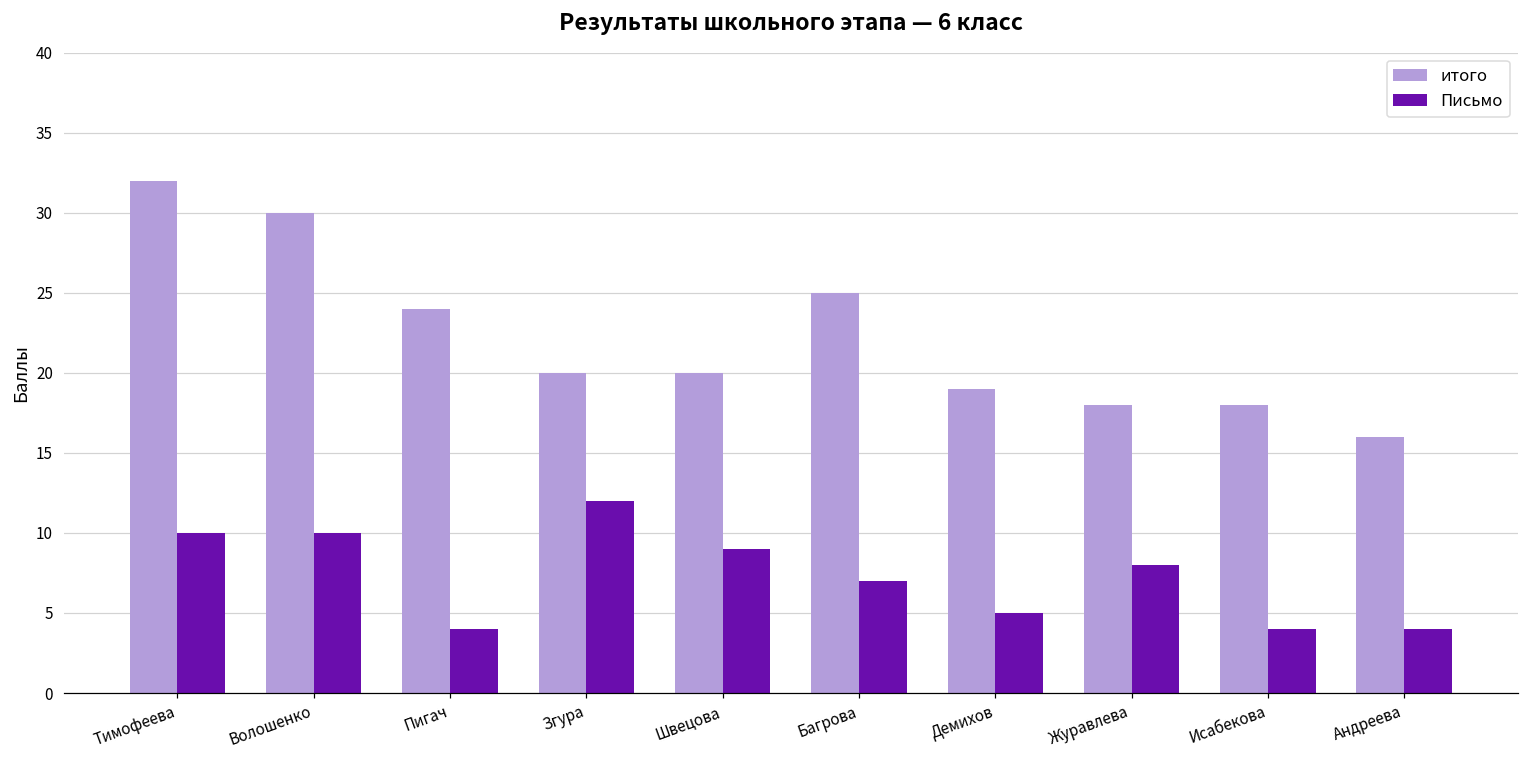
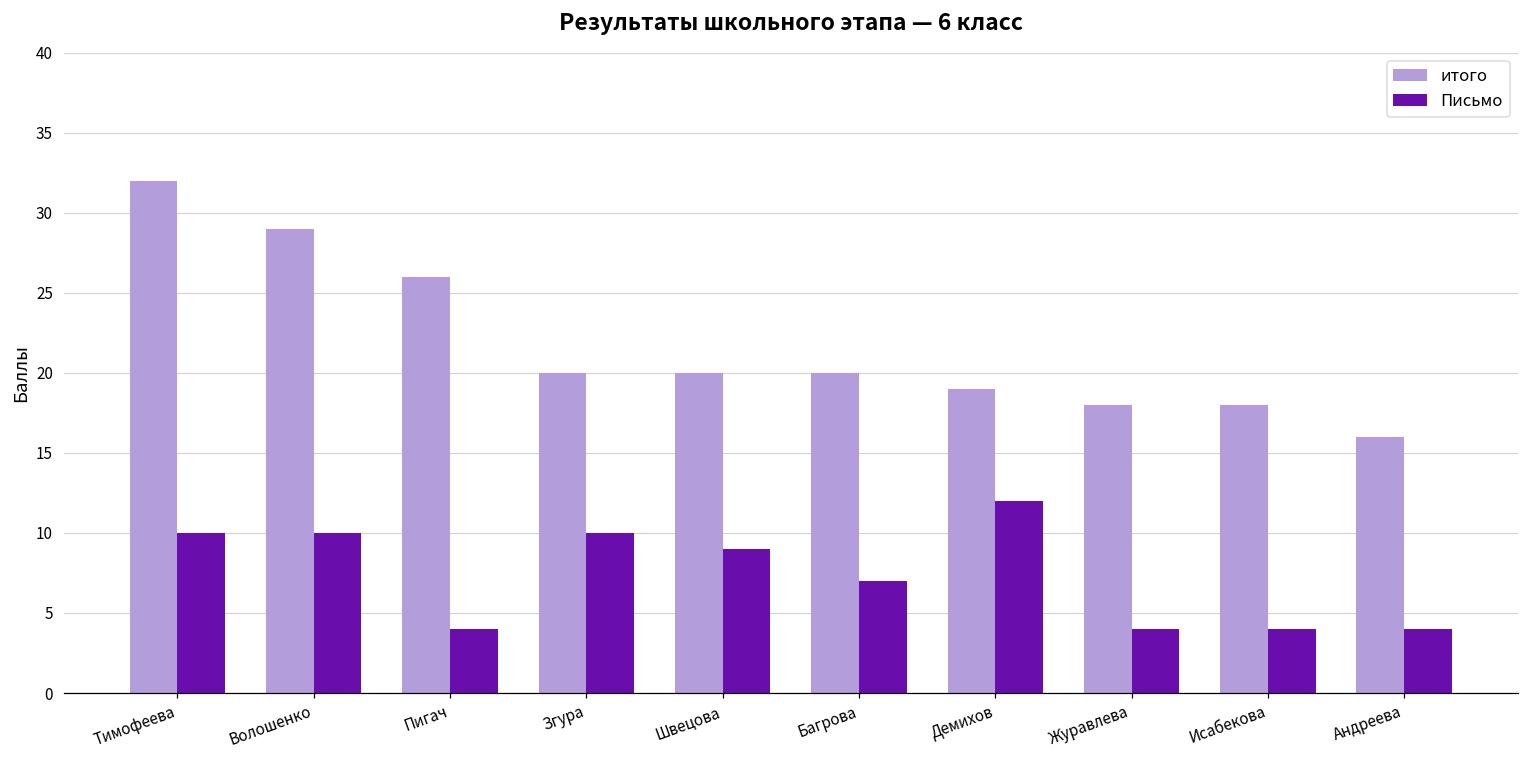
итого, Волошенко: 30 -> 29
итого, Пигач: 24 -> 26
Письмо, Згура: 12 -> 10
итого, Багрова: 25 -> 20
Письмо, Демихов: 5 -> 12
Письмо, Журавлева: 8 -> 4
